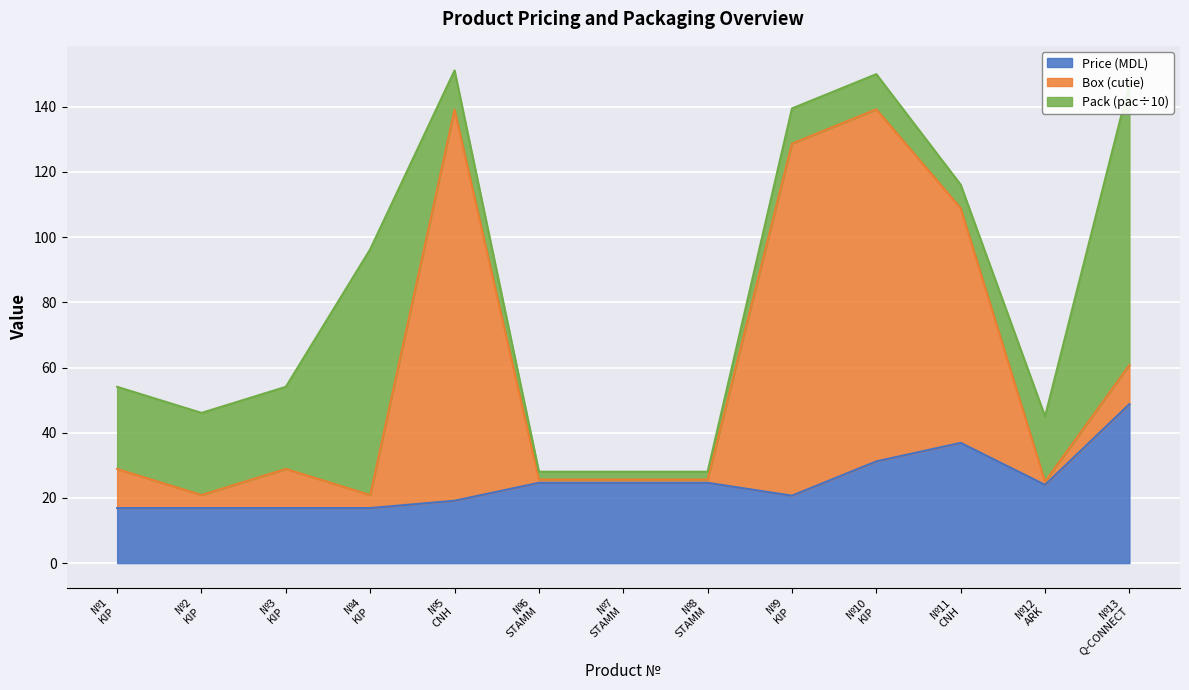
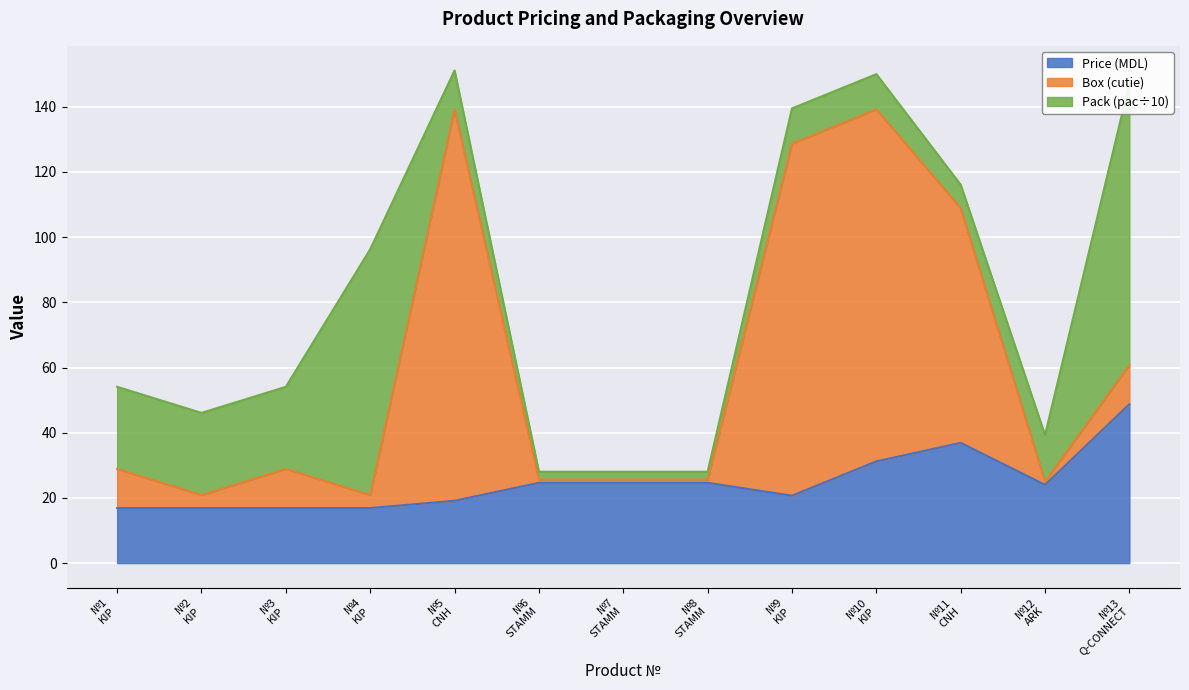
Pack (pac÷10), №12 ARK: 20 -> 14
